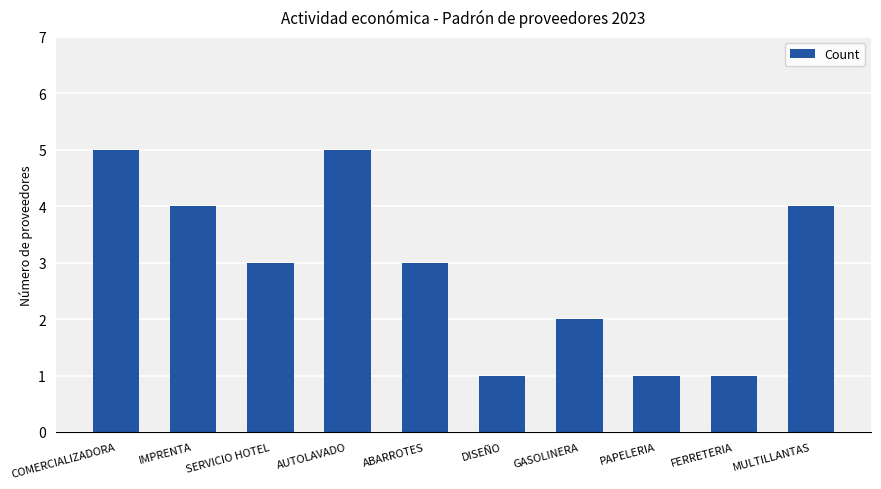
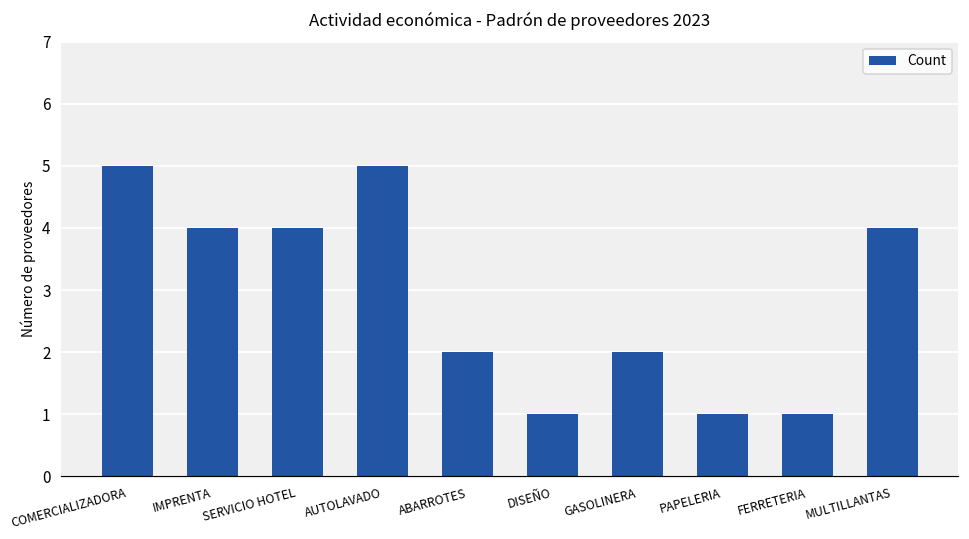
SERVICIO HOTEL: 3 -> 4
ABARROTES: 3 -> 2
